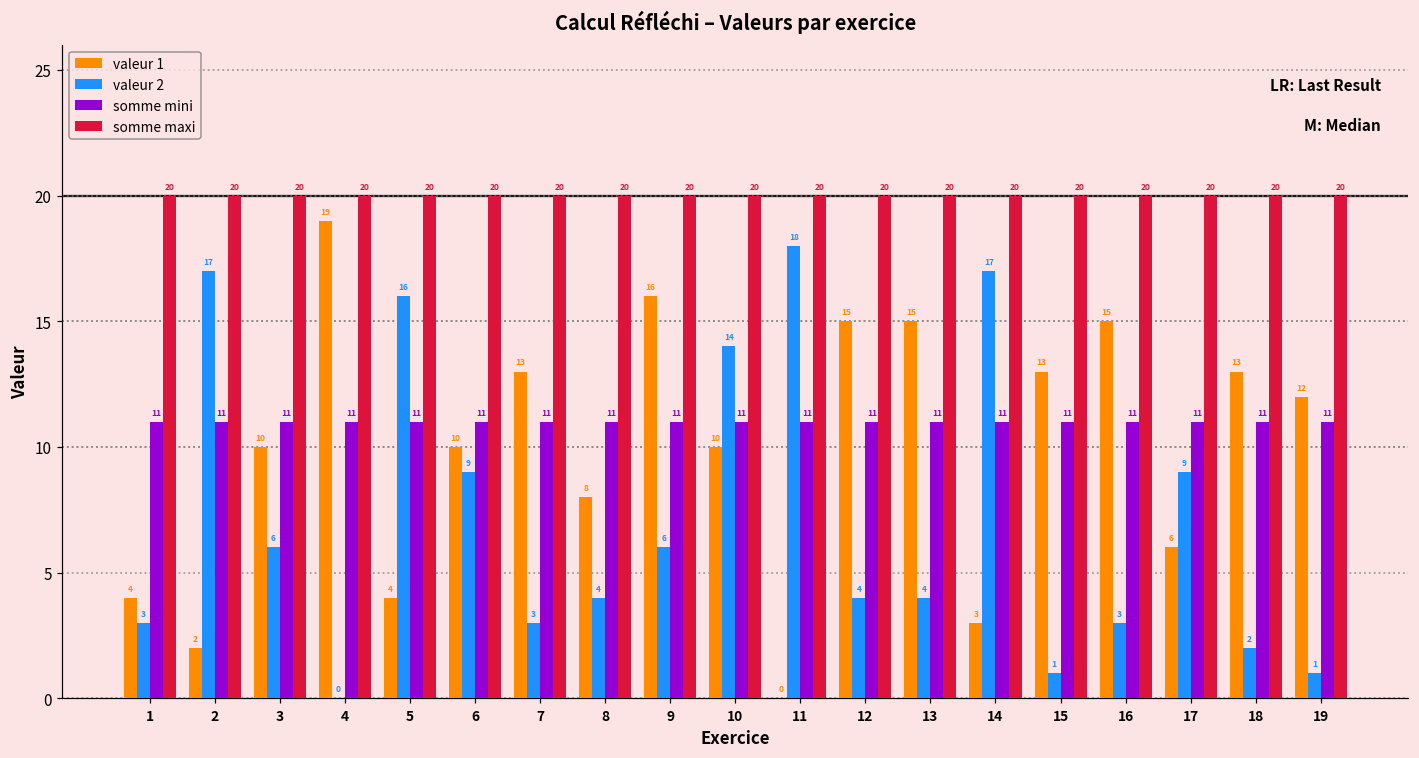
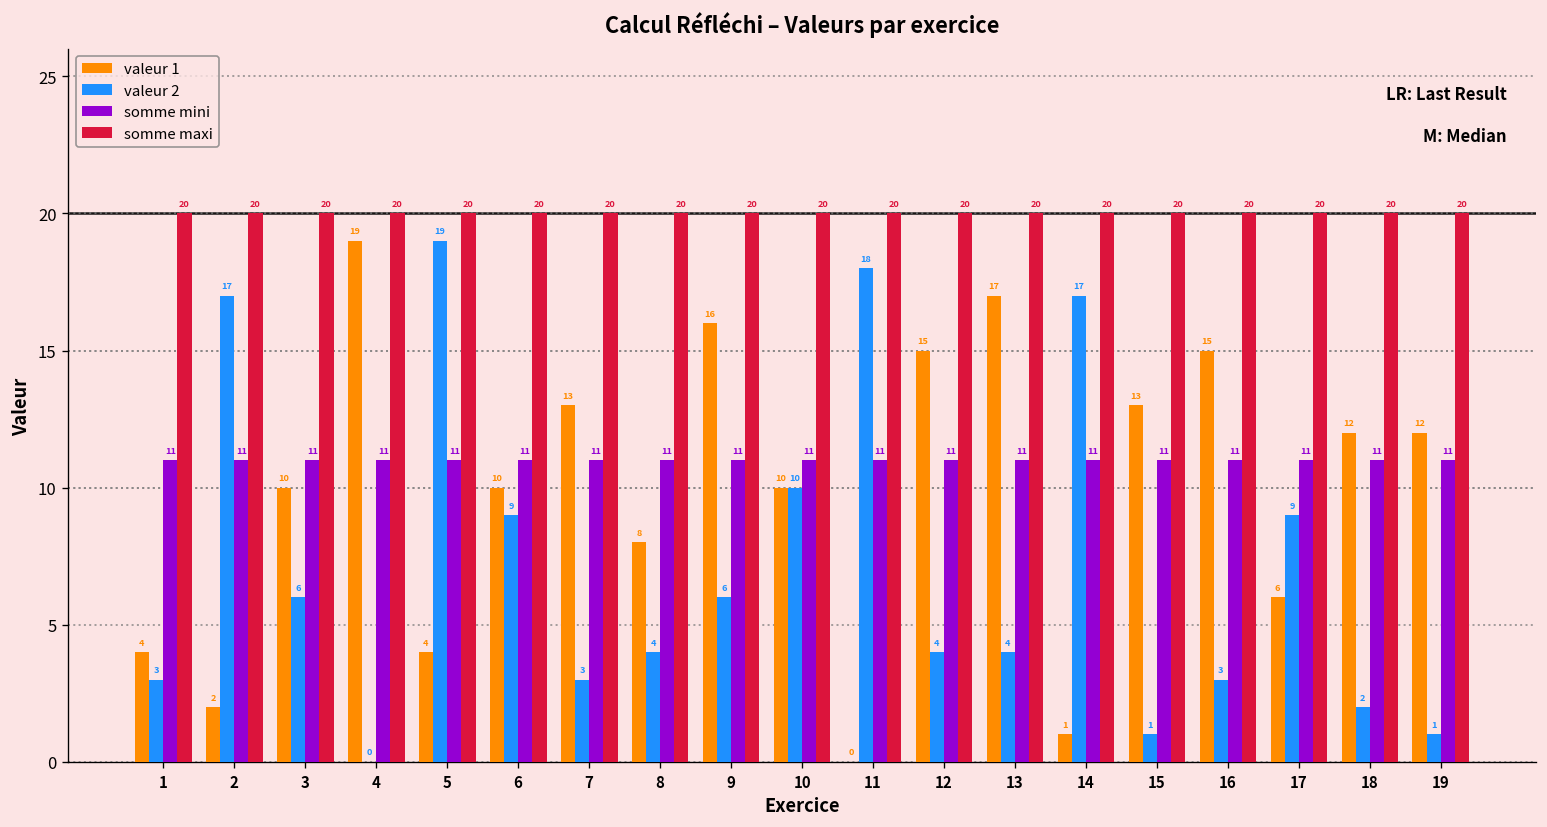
valeur 2, 5: 16 -> 19
valeur 2, 10: 14 -> 10
valeur 1, 13: 15 -> 17
valeur 1, 14: 3 -> 1
valeur 1, 18: 13 -> 12
